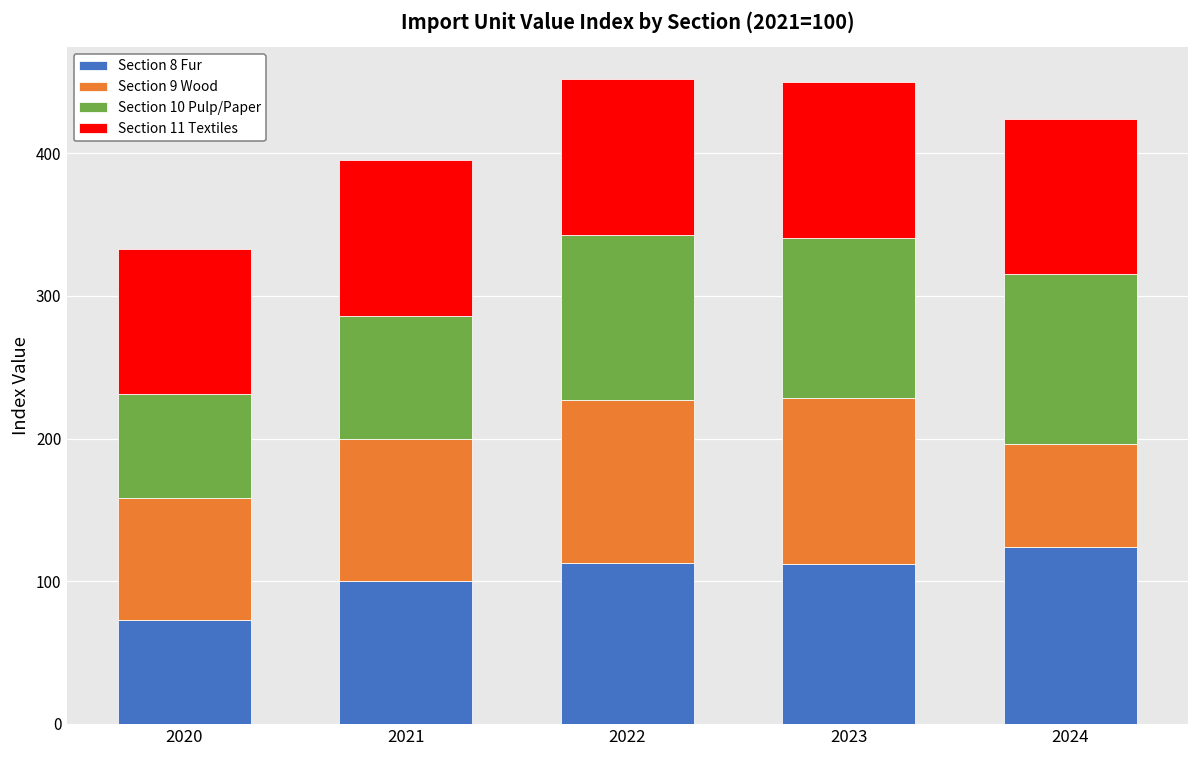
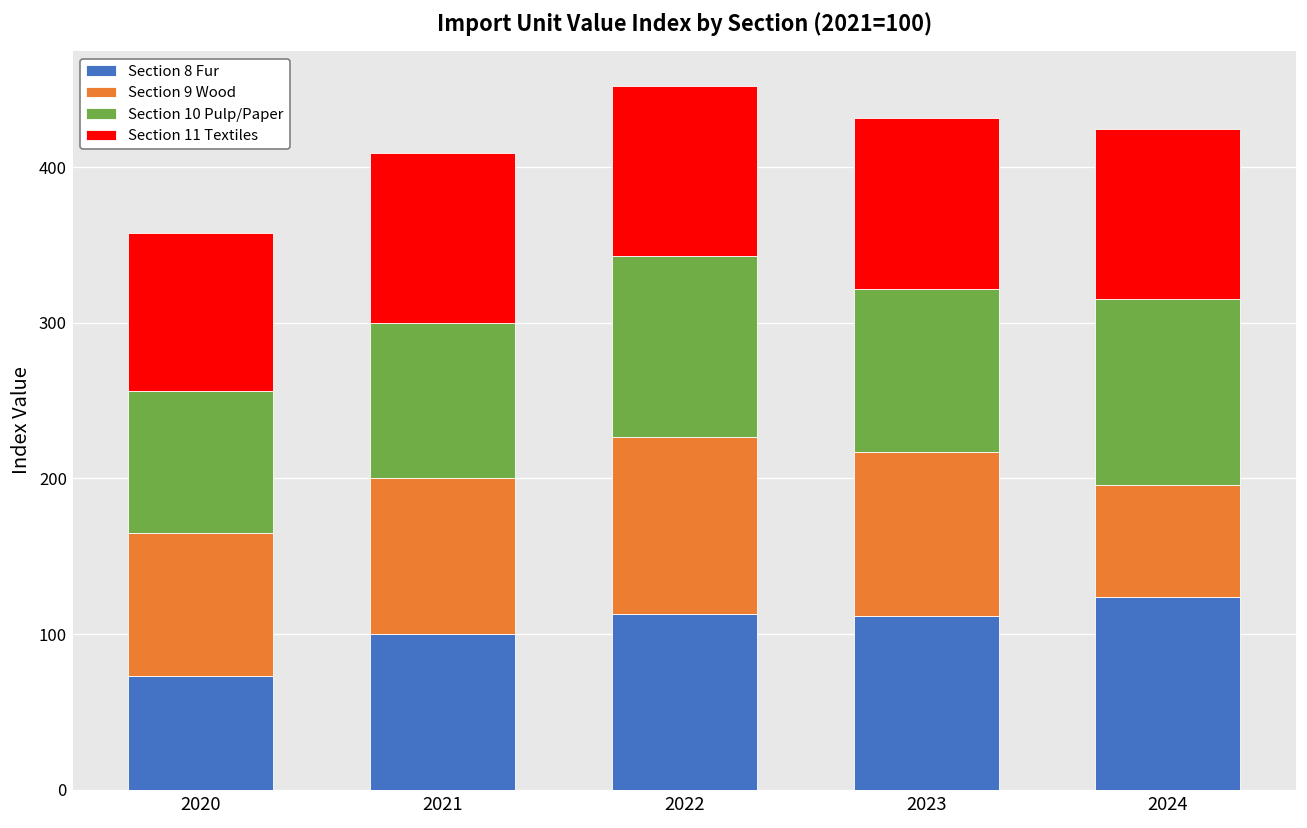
Section 9 Wood, 2020: 85 -> 92
Section 10 Pulp/Paper, 2020: 73 -> 91
Section 10 Pulp/Paper, 2021: 86 -> 100
Section 9 Wood, 2023: 117 -> 105
Section 10 Pulp/Paper, 2023: 112 -> 105
